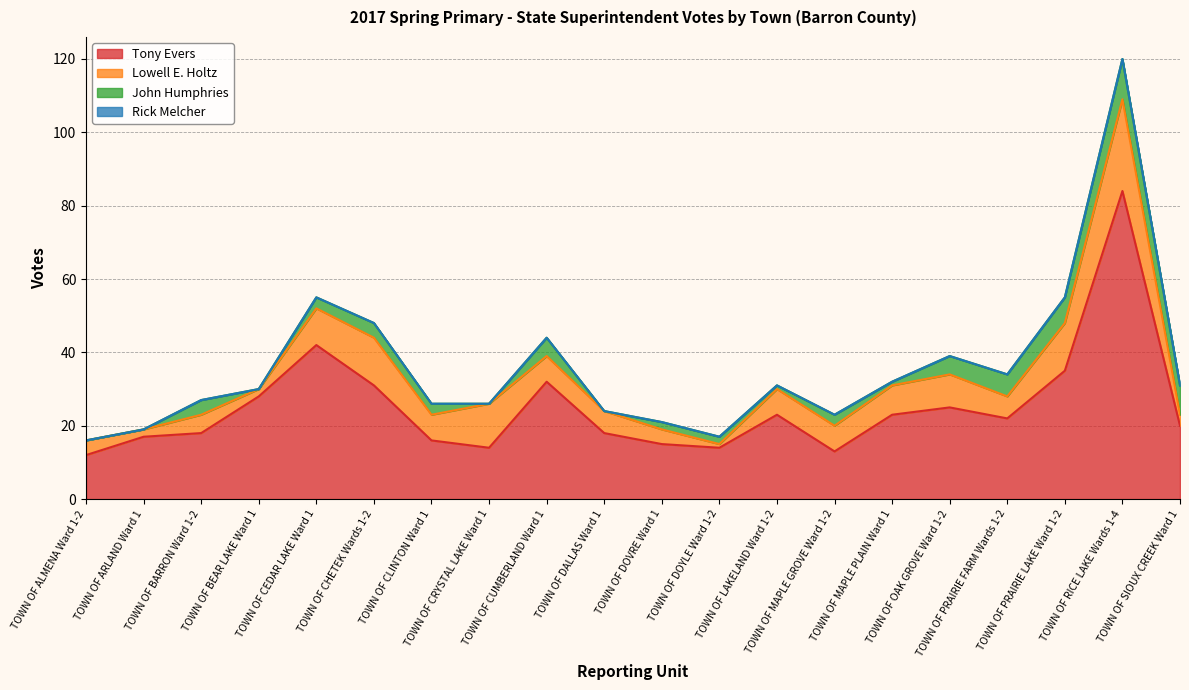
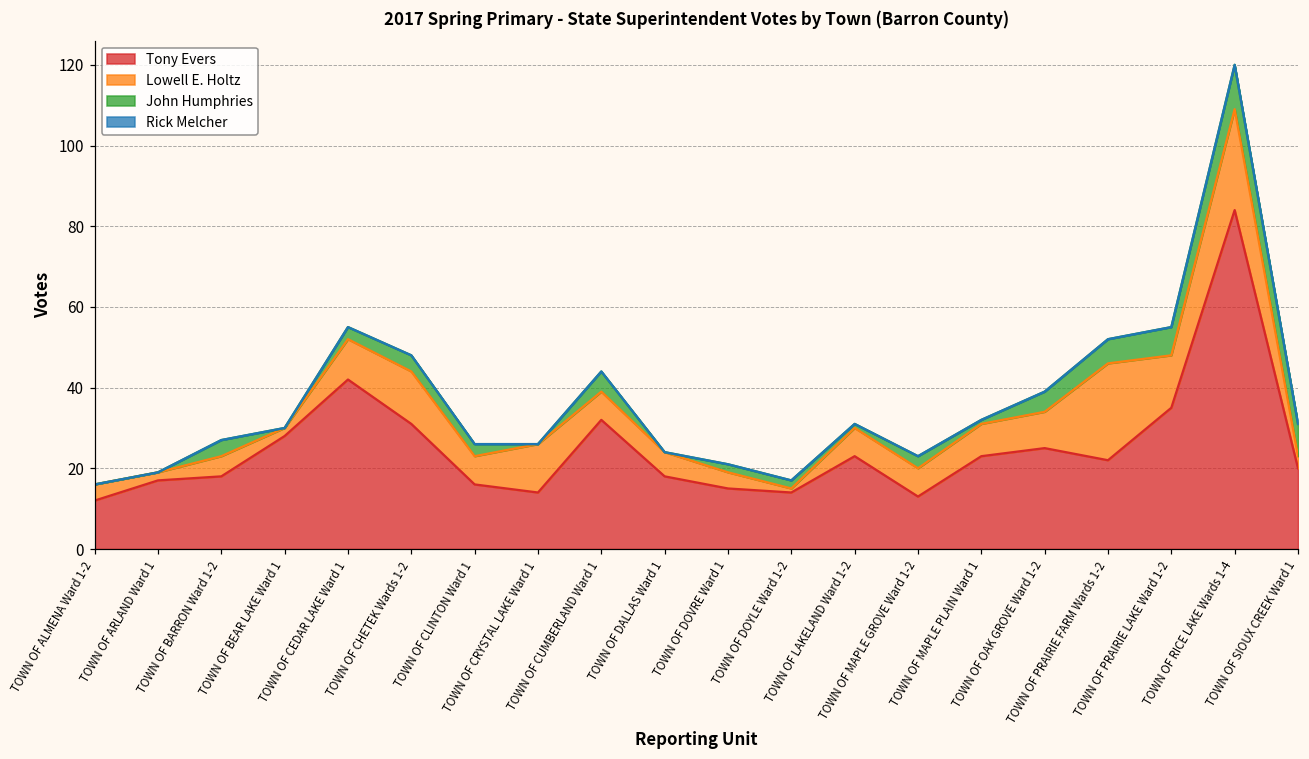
Lowell E. Holtz, TOWN OF PRAIRIE FARM Wards 1-2: 6 -> 24
